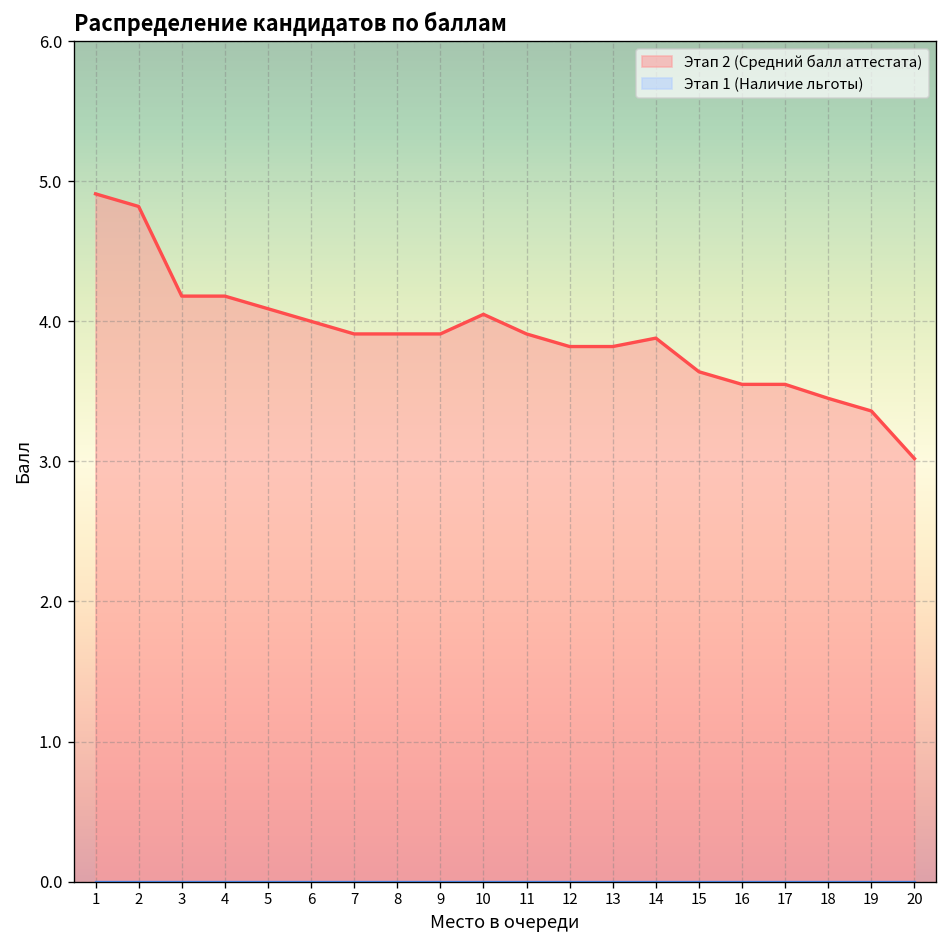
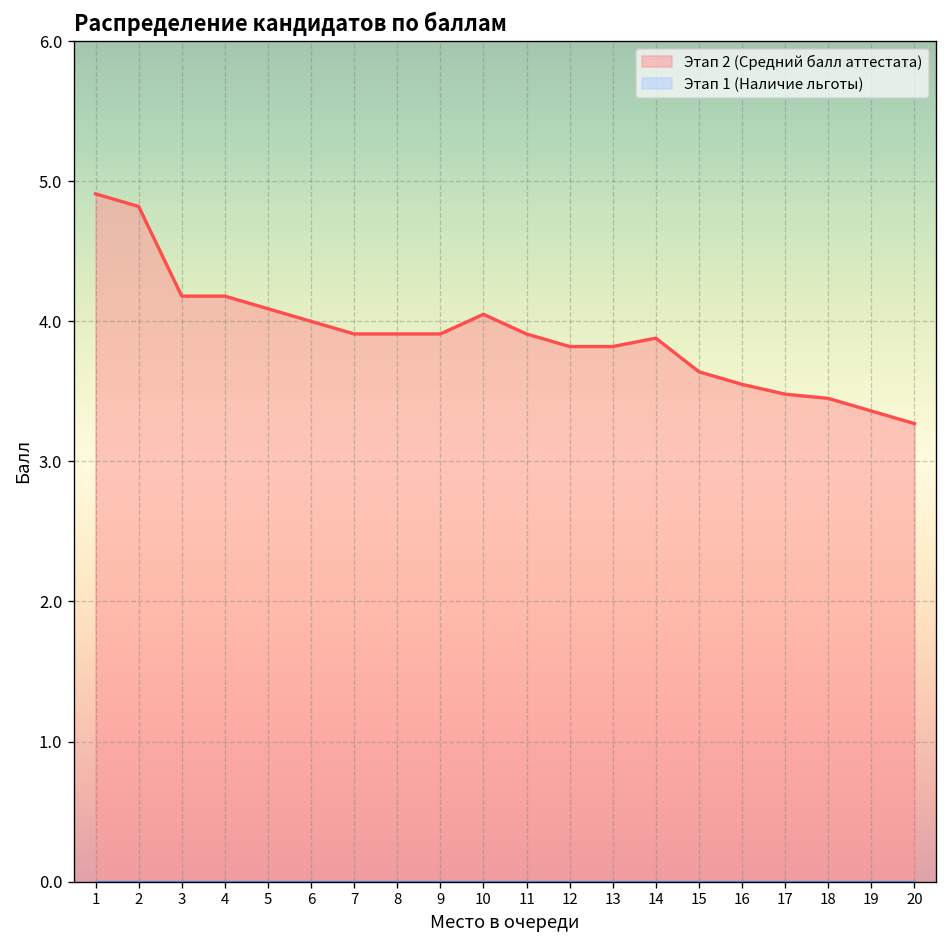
Этап 2 (Средний балл аттестата), 17: 3.55 -> 3.48
Этап 2 (Средний балл аттестата), 20: 3.02 -> 3.27
